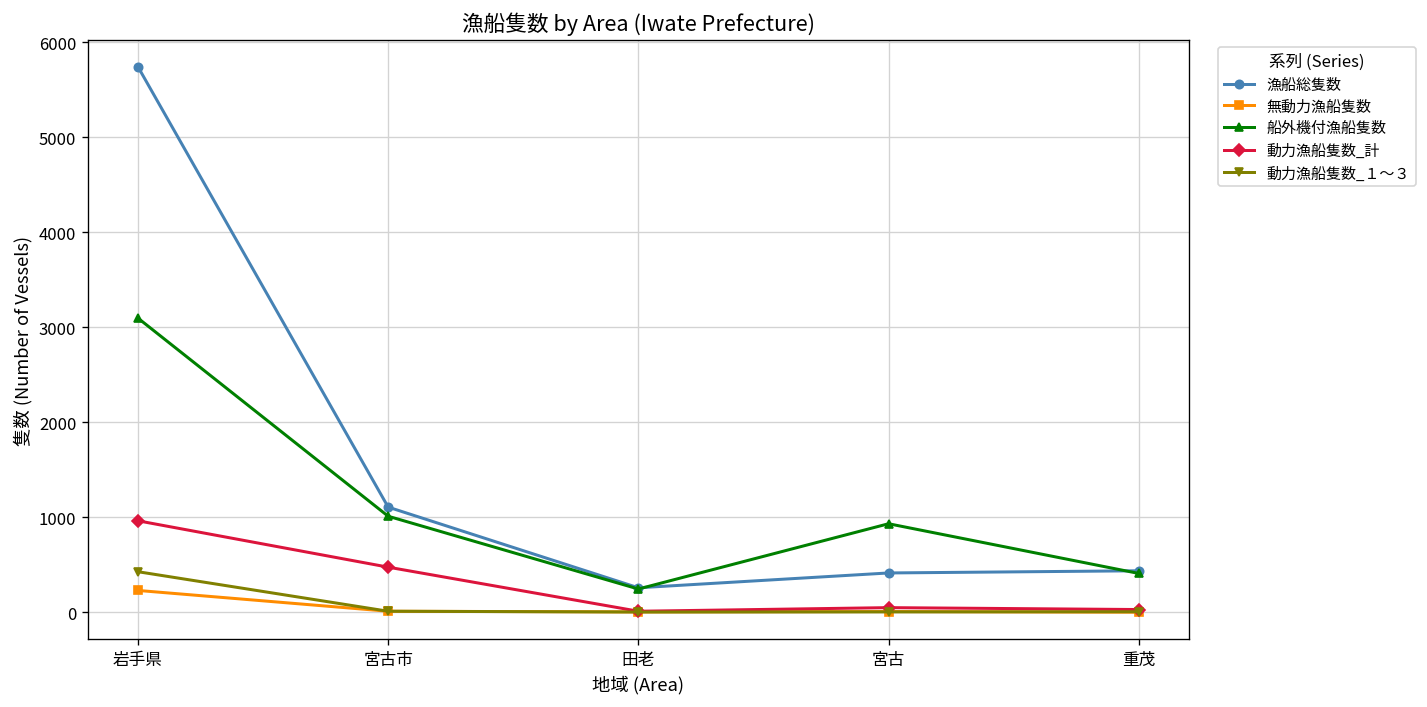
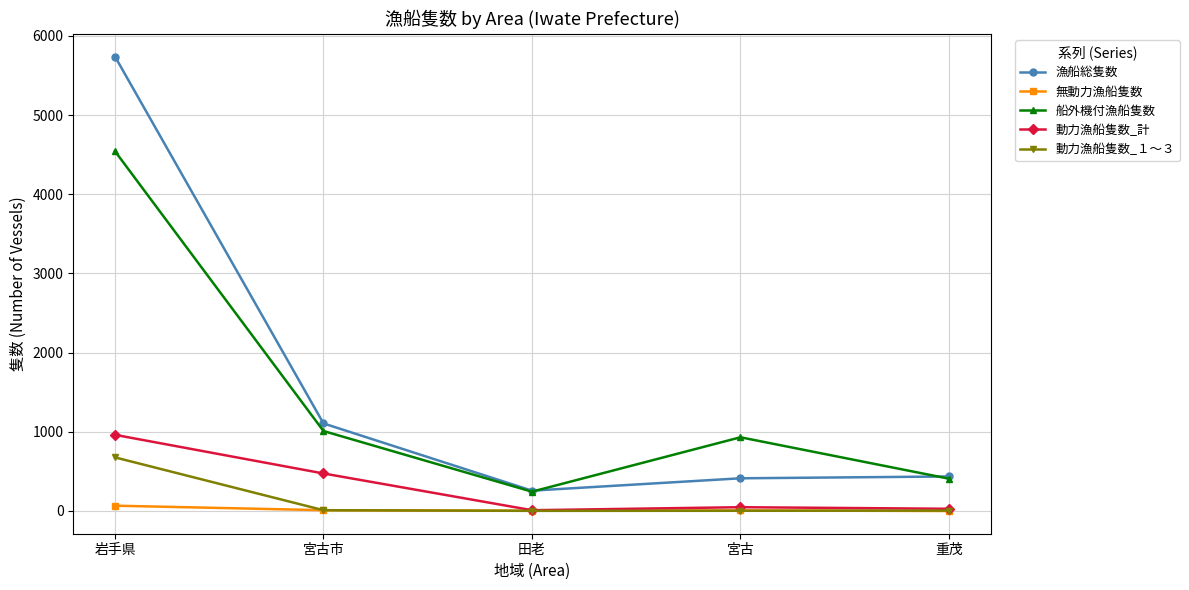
無動力漁船隻数, 岩手県: 200 -> 100
船外機付漁船隻数, 岩手県: 3100 -> 4500
動力漁船隻数_１～３, 岩手県: 400 -> 700
